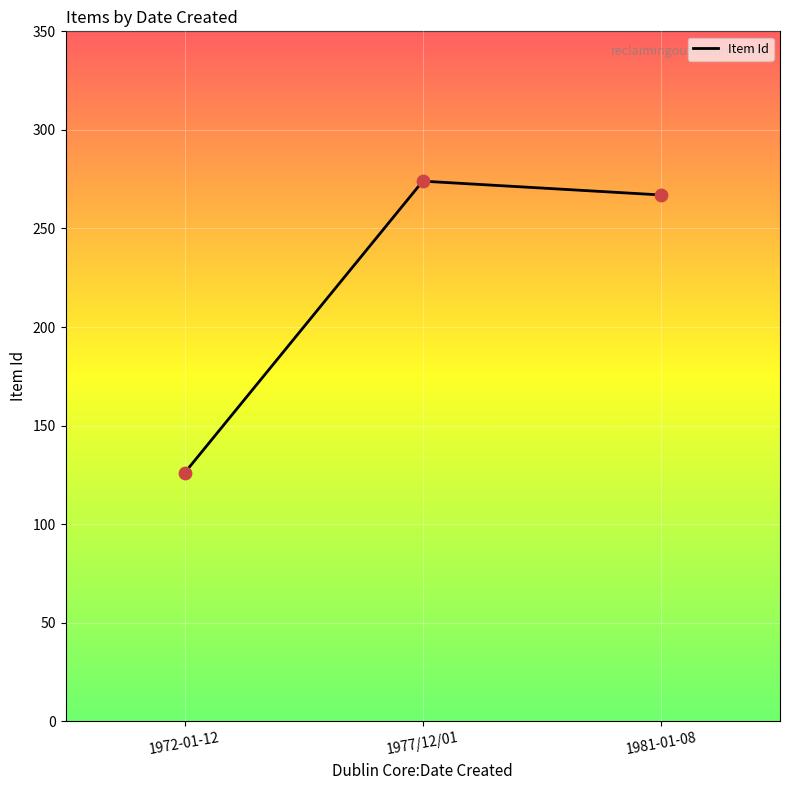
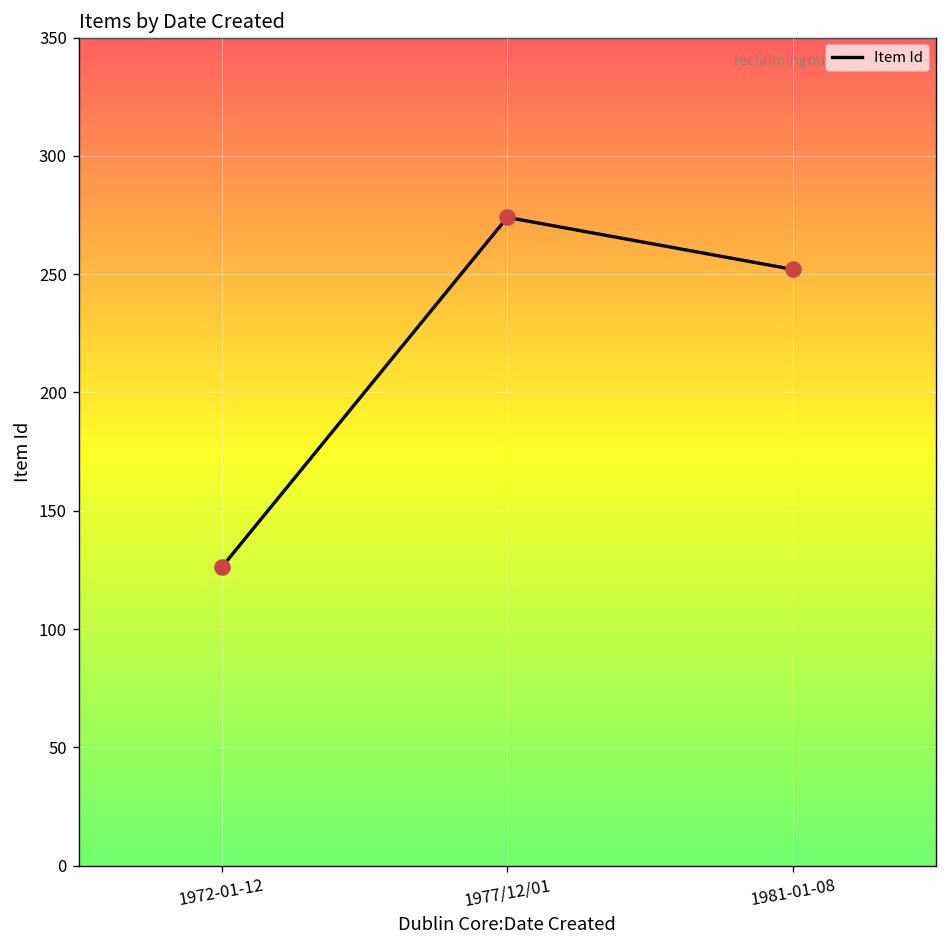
1981-01-08: 267 -> 252
